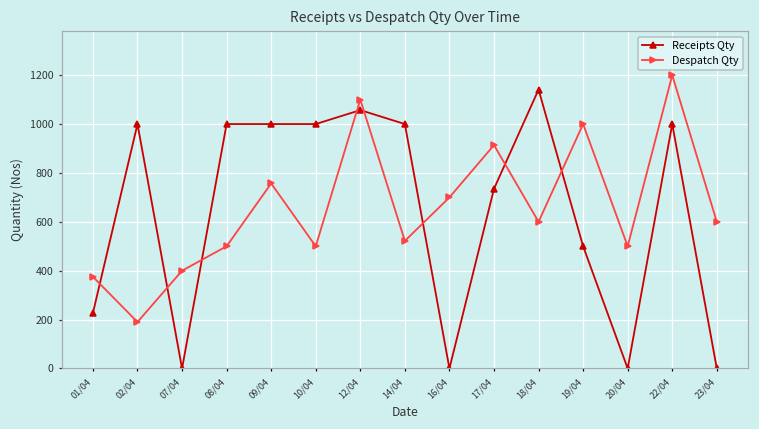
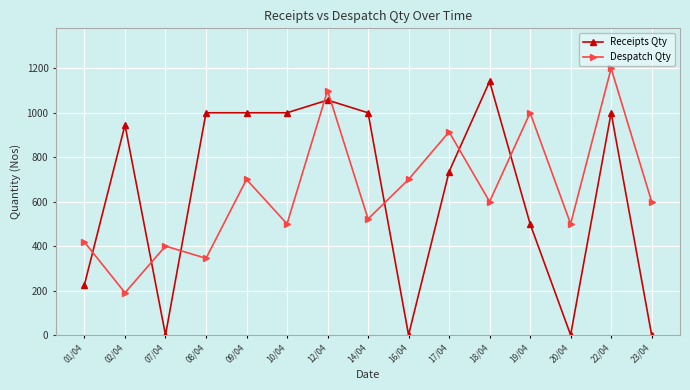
Despatch Qty, 01/04: 380 -> 420
Receipts Qty, 02/04: 1000 -> 950
Despatch Qty, 08/04: 500 -> 350
Despatch Qty, 09/04: 760 -> 700
